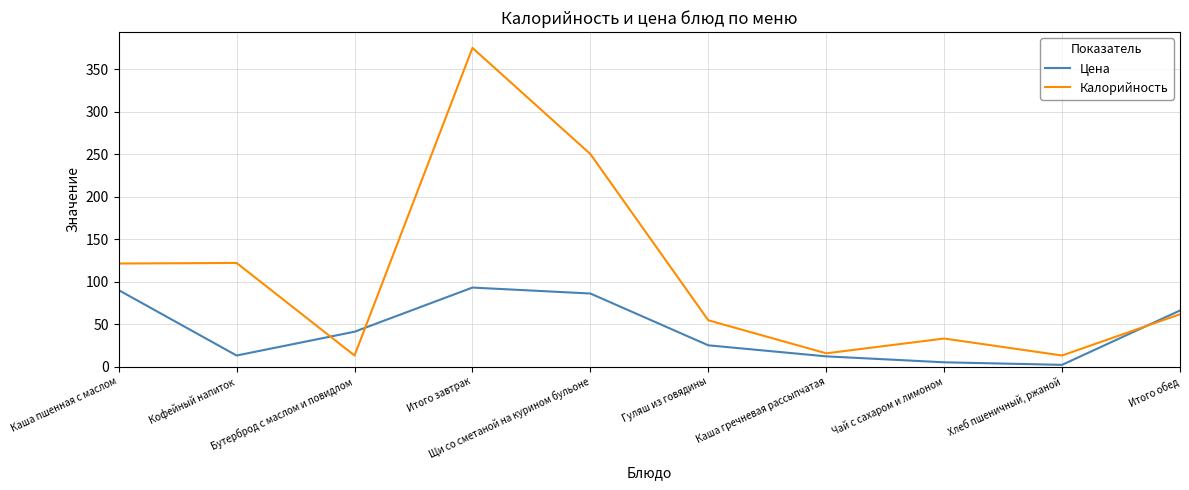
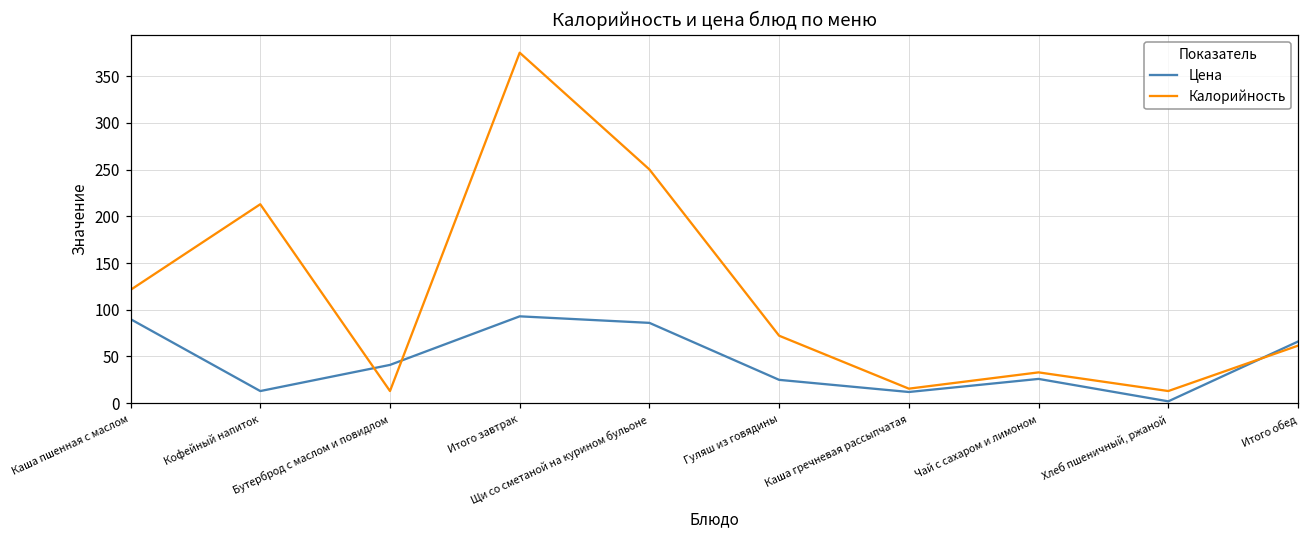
Калорийность, Кофейный напиток: 120 -> 210
Калорийность, Гуляш из говядины: 50 -> 70
Цена, Чай с сахаром и лимоном: 10 -> 30
